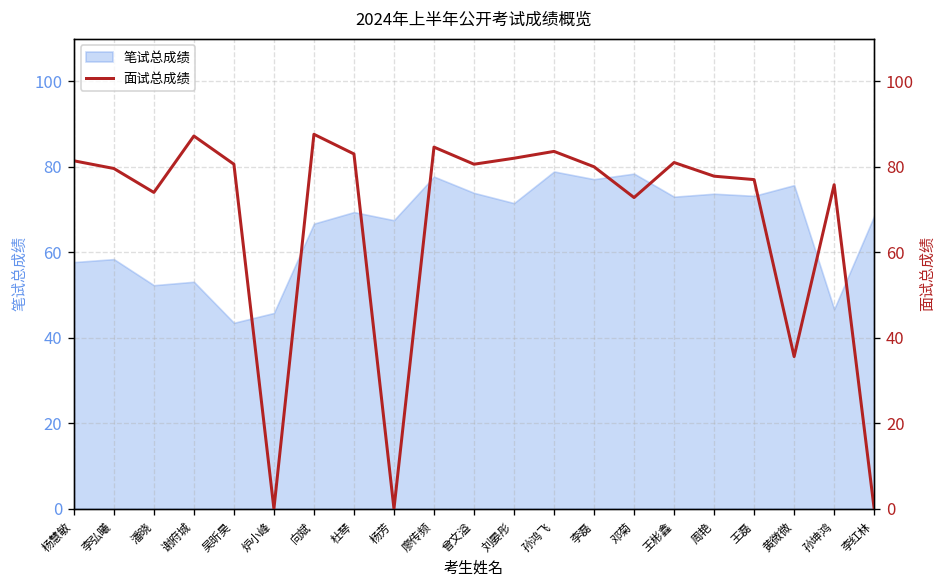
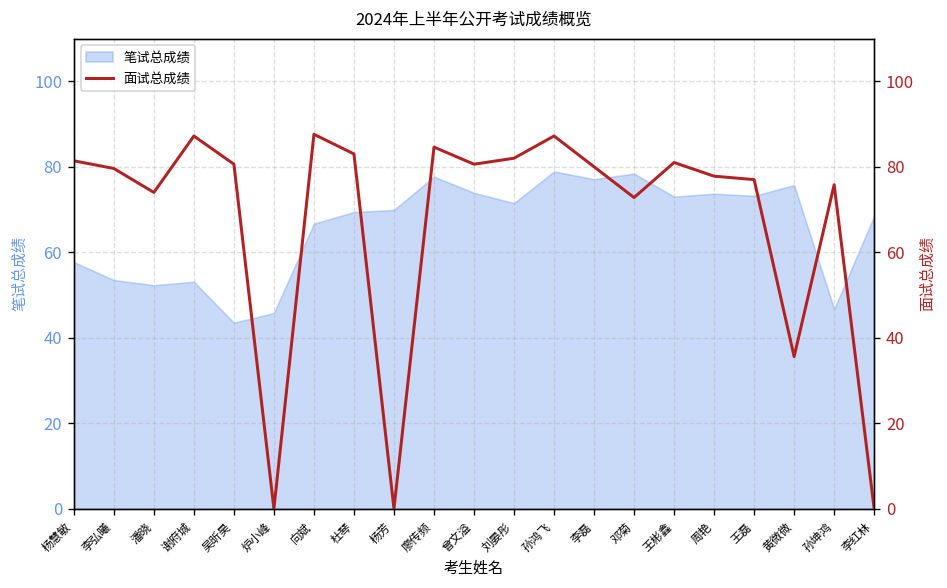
笔试总成绩, 李弘曦: 58 -> 54
笔试总成绩, 杨芳: 68 -> 70
面试总成绩, 孙鸿飞: 84 -> 87
